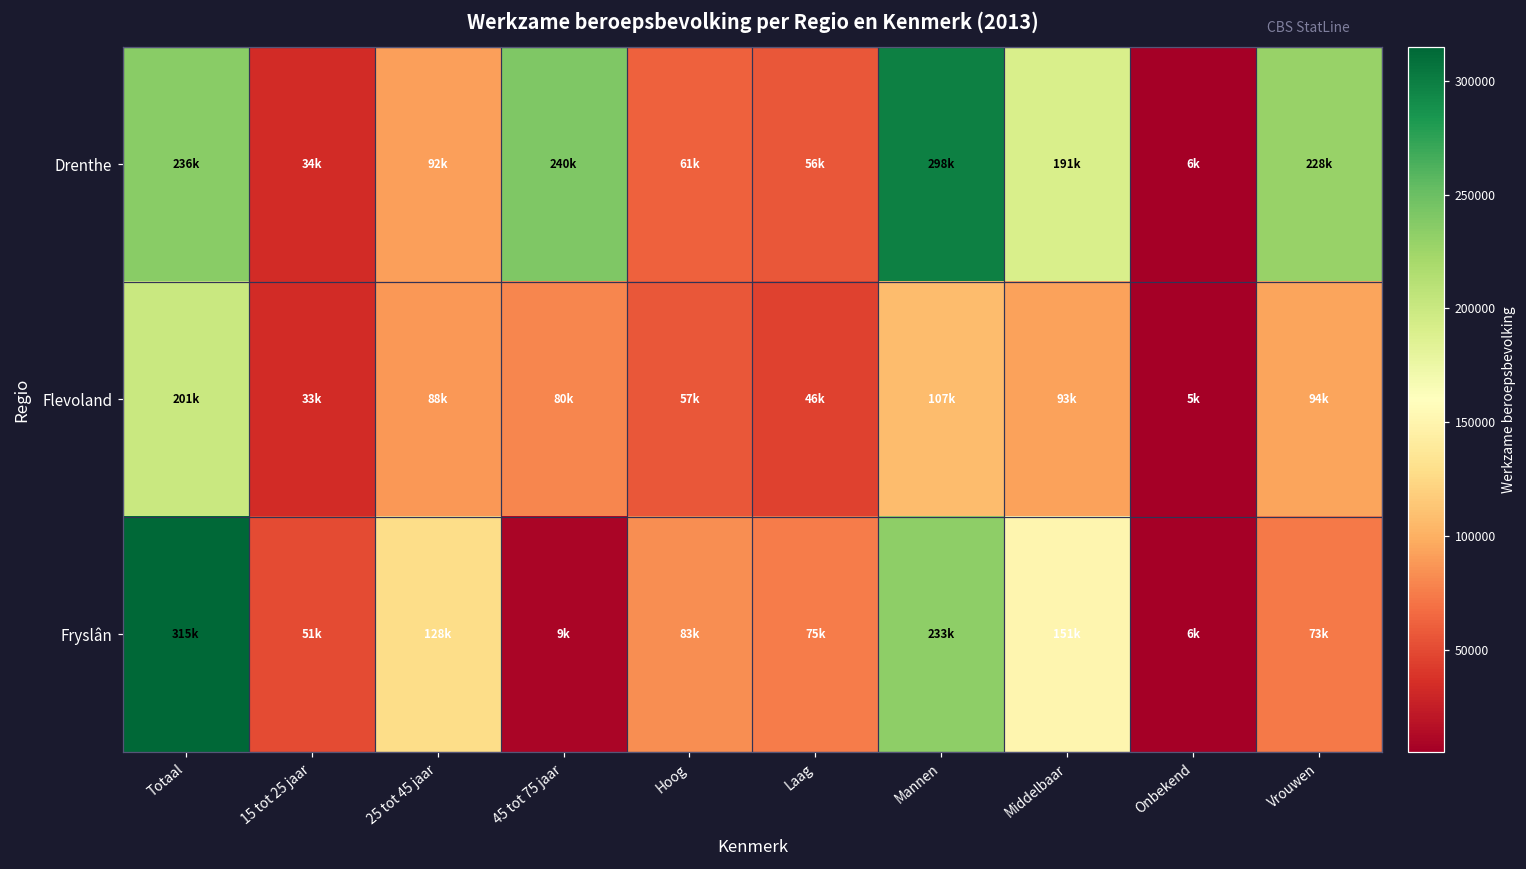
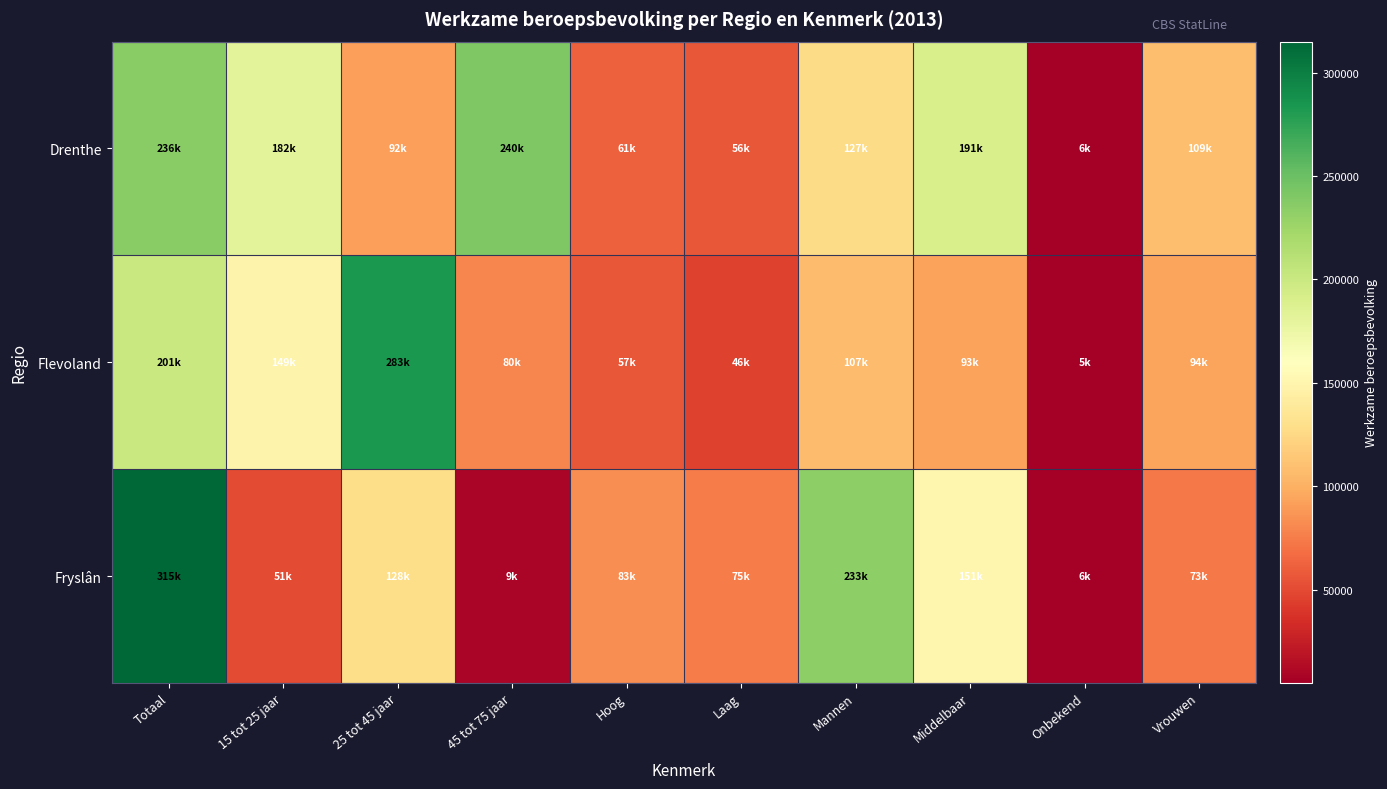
Drenthe, 15 tot 25 jaar: 34k -> 182k
Drenthe, Mannen: 298k -> 127k
Drenthe, Vrouwen: 228k -> 109k
Flevoland, 15 tot 25 jaar: 33k -> 149k
Flevoland, 25 tot 45 jaar: 88k -> 283k
